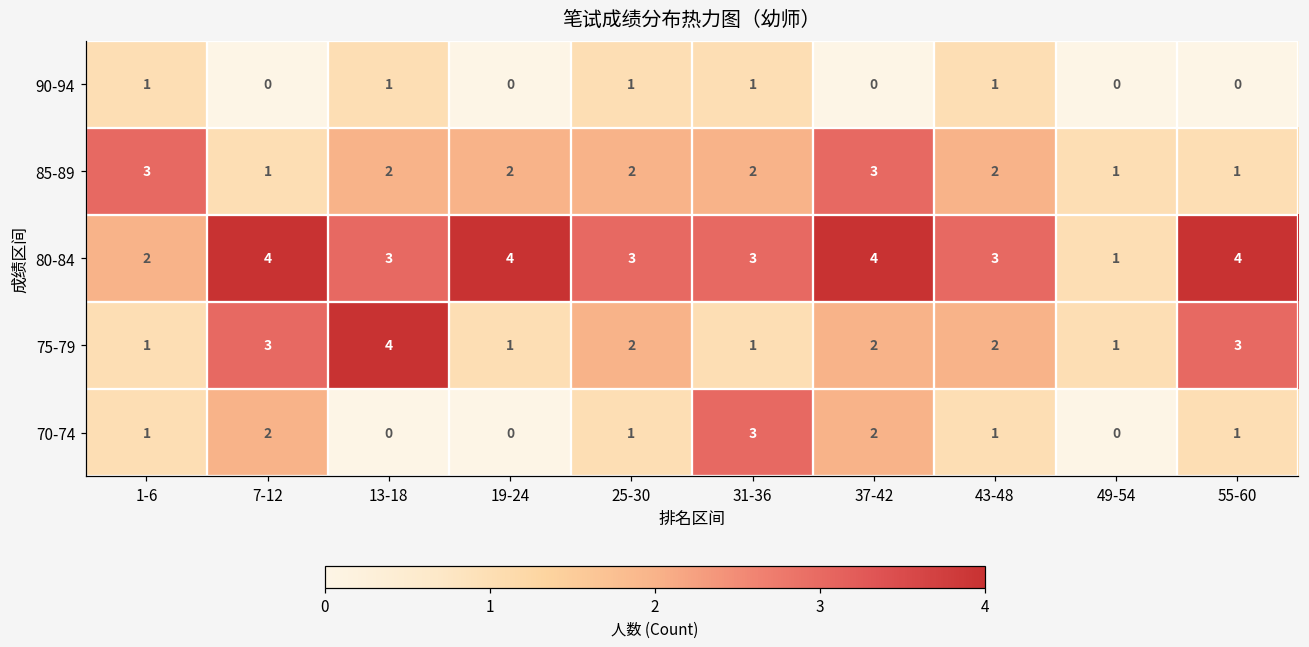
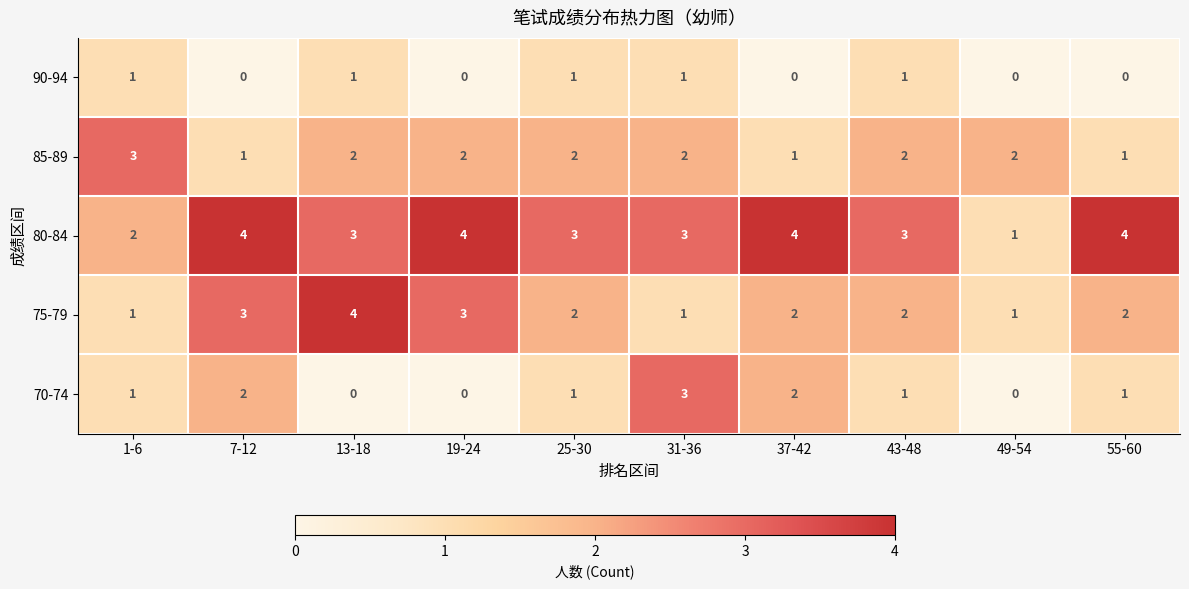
85-89, 37-42: 3 -> 1
85-89, 49-54: 1 -> 2
75-79, 19-24: 1 -> 3
75-79, 55-60: 3 -> 2
